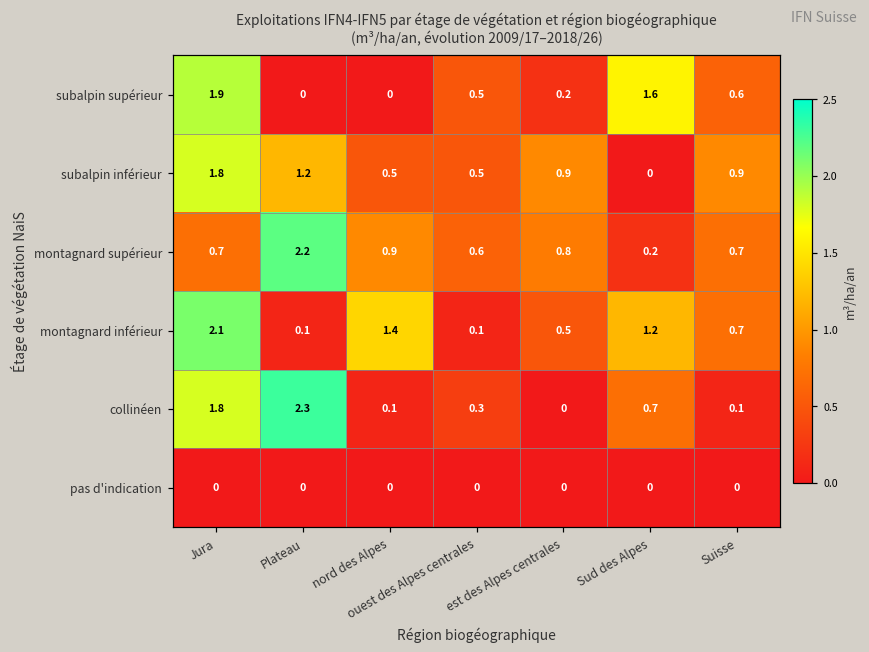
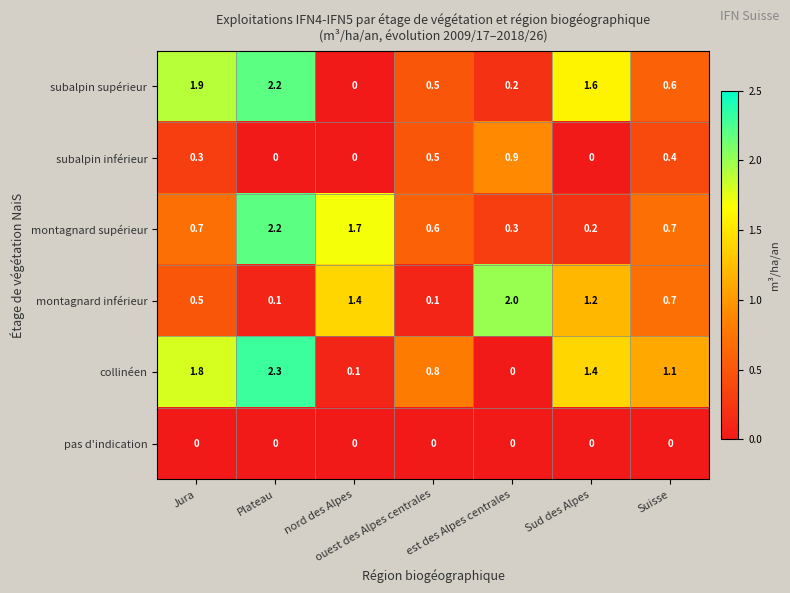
subalpin supérieur, Plateau: 0 -> 2.2
subalpin inférieur, Jura: 1.8 -> 0.3
subalpin inférieur, Plateau: 1.2 -> 0
subalpin inférieur, nord des Alpes: 0.5 -> 0
subalpin inférieur, Suisse: 0.9 -> 0.4
montagnard supérieur, nord des Alpes: 0.9 -> 1.7
montagnard supérieur, est des Alpes centrales: 0.8 -> 0.3
montagnard inférieur, Jura: 2.1 -> 0.5
montagnard inférieur, est des Alpes centrales: 0.5 -> 2.0
collinéen, ouest des Alpes centrales: 0.3 -> 0.8
collinéen, Sud des Alpes: 0.7 -> 1.4
collinéen, Suisse: 0.1 -> 1.1
